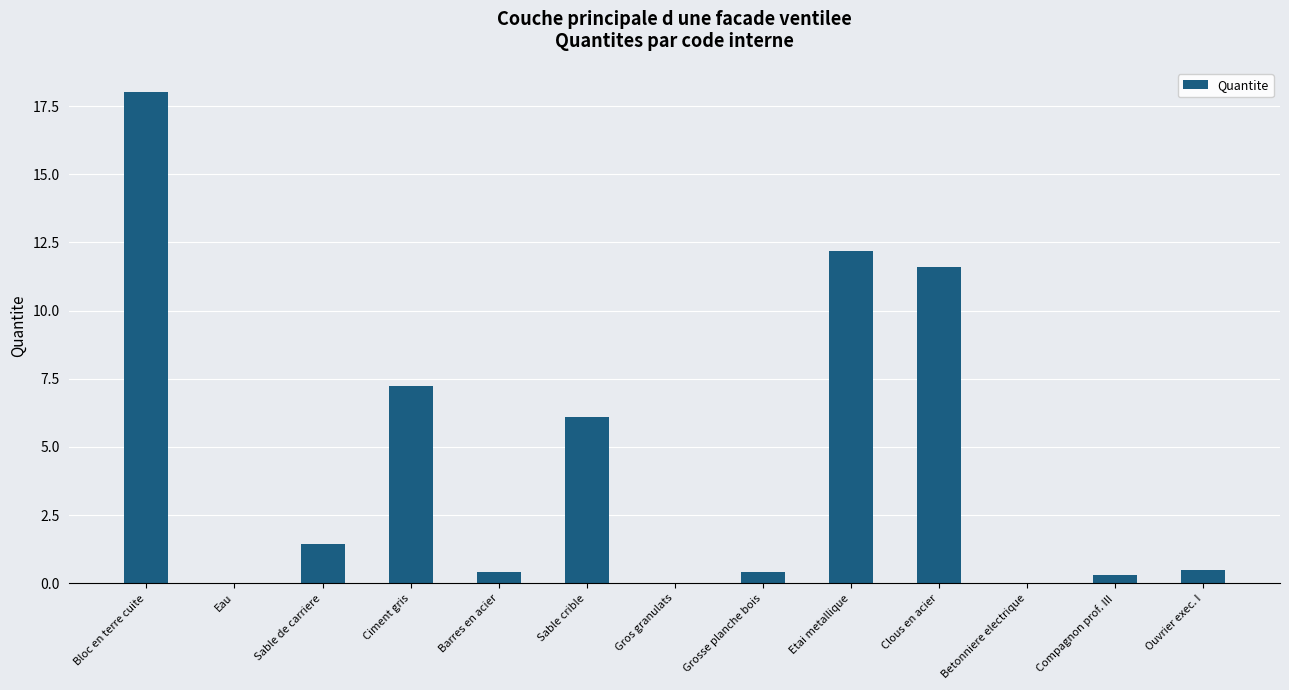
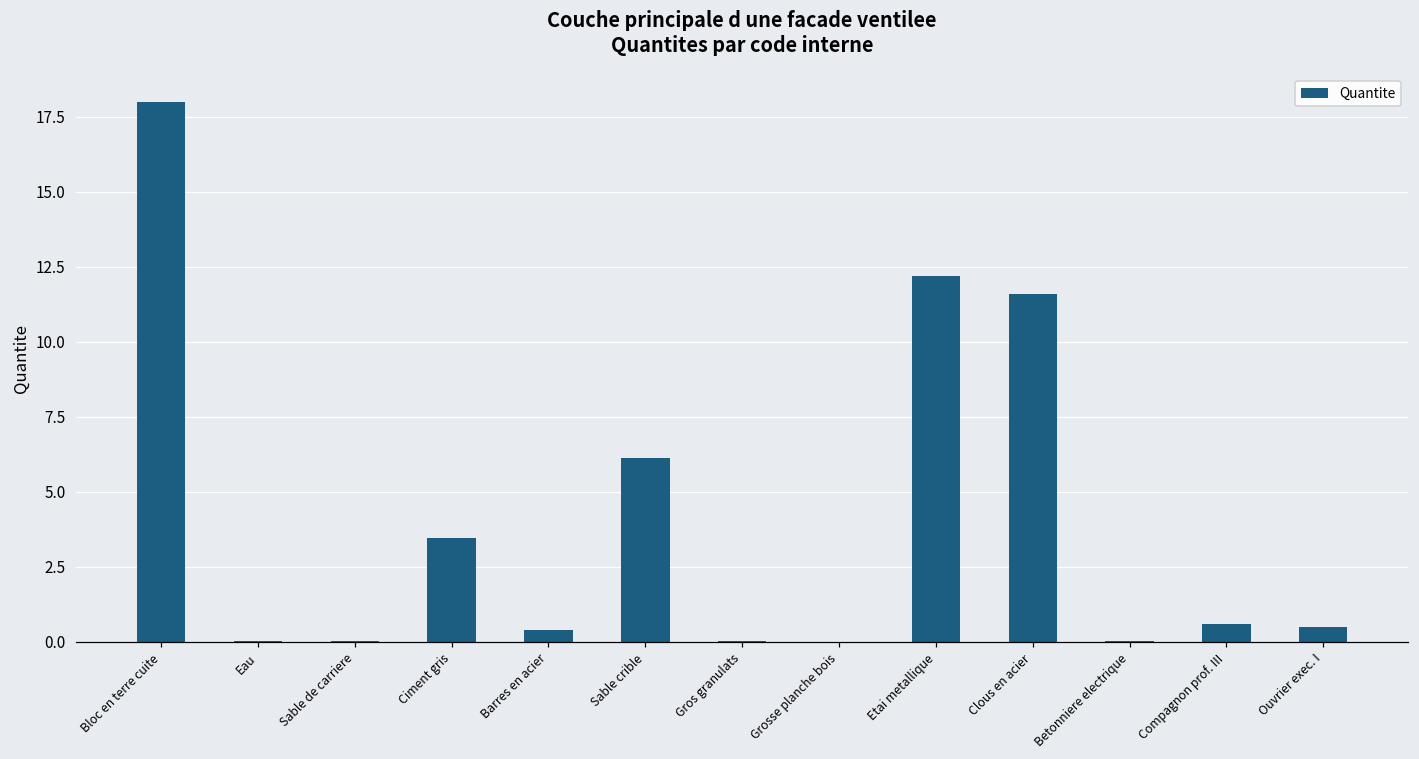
Sable de carriere: 1.4 -> 0.0
Ciment gris: 7.2 -> 3.4
Grosse planche bois: 0.4 -> 0.0
Compagnon prof. III: 0.3 -> 0.6
